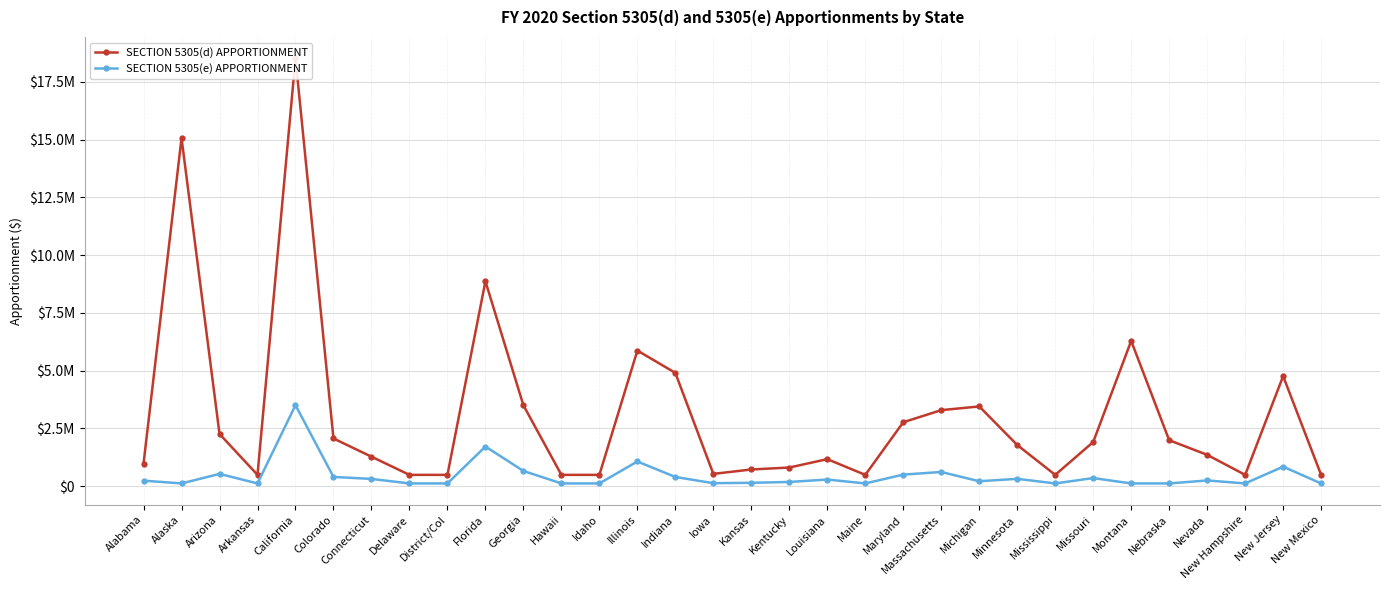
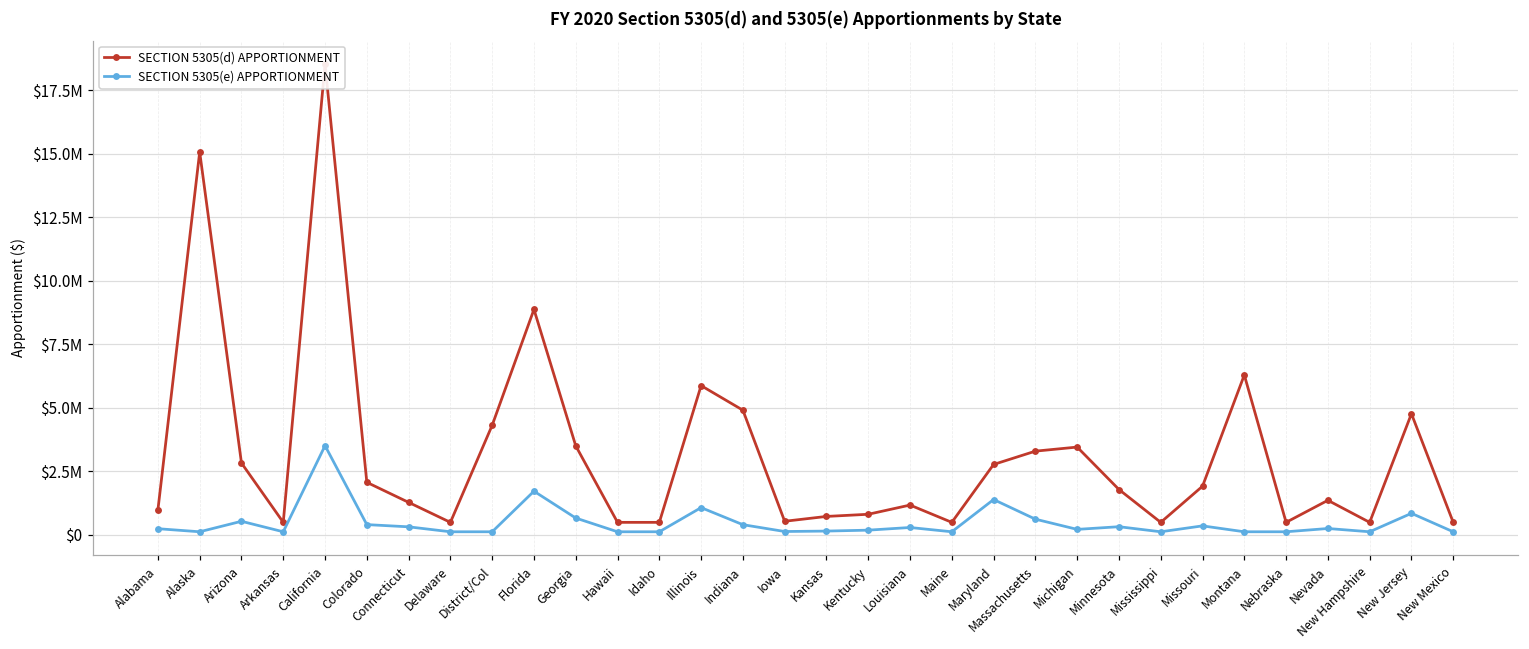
SECTION 5305(d) APPORTIONMENT, Arizona: $2300000 -> $2800000
SECTION 5305(d) APPORTIONMENT, District/Col: $500000 -> $4300000
SECTION 5305(e) APPORTIONMENT, Maryland: $500000 -> $1400000
SECTION 5305(d) APPORTIONMENT, Nebraska: $2000000 -> $500000
